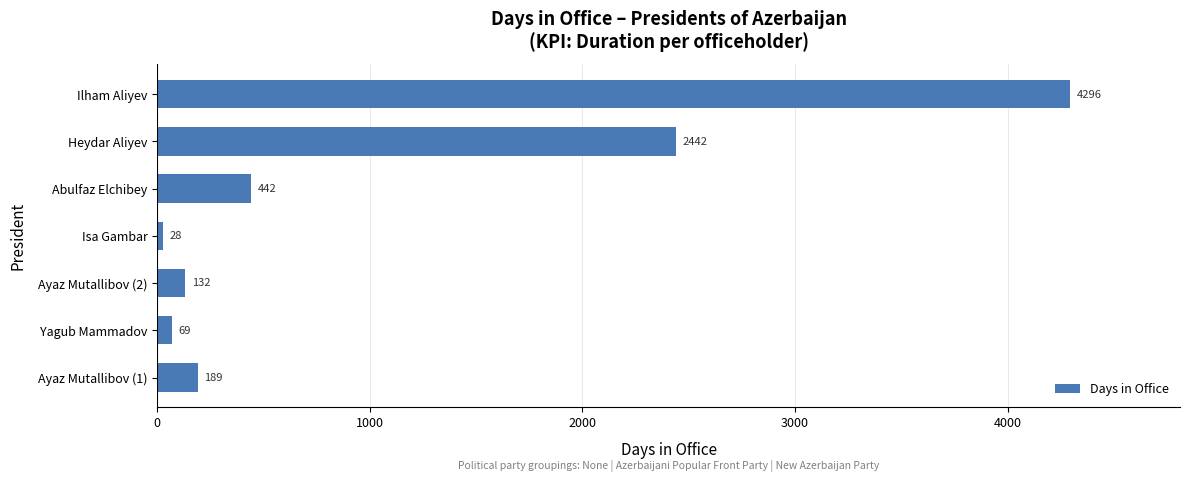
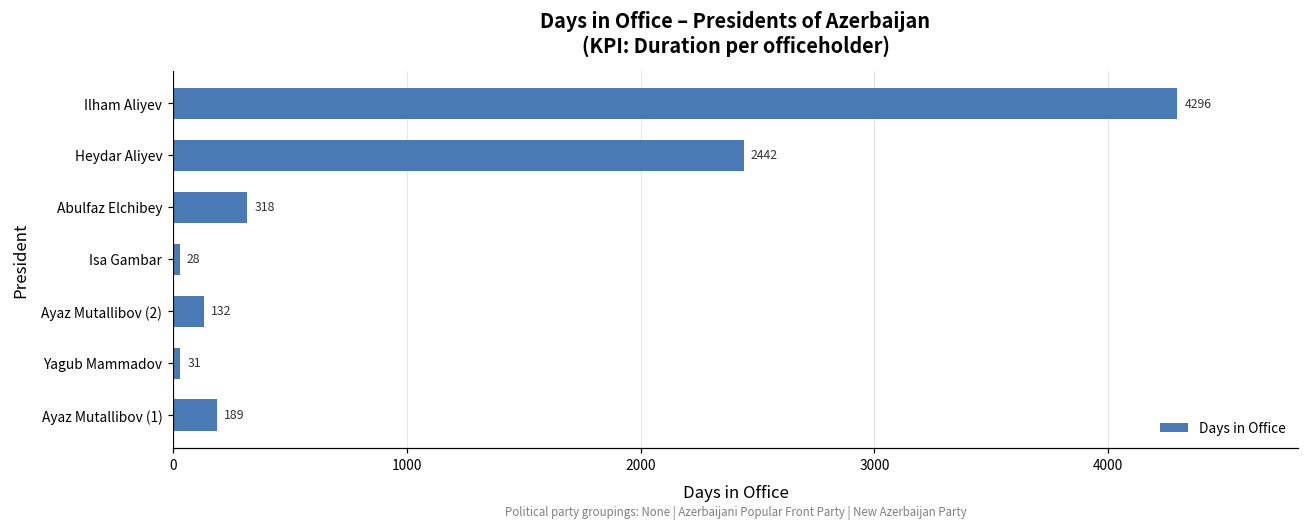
Abulfaz Elchibey: 442 -> 318
Yagub Mammadov: 69 -> 31
